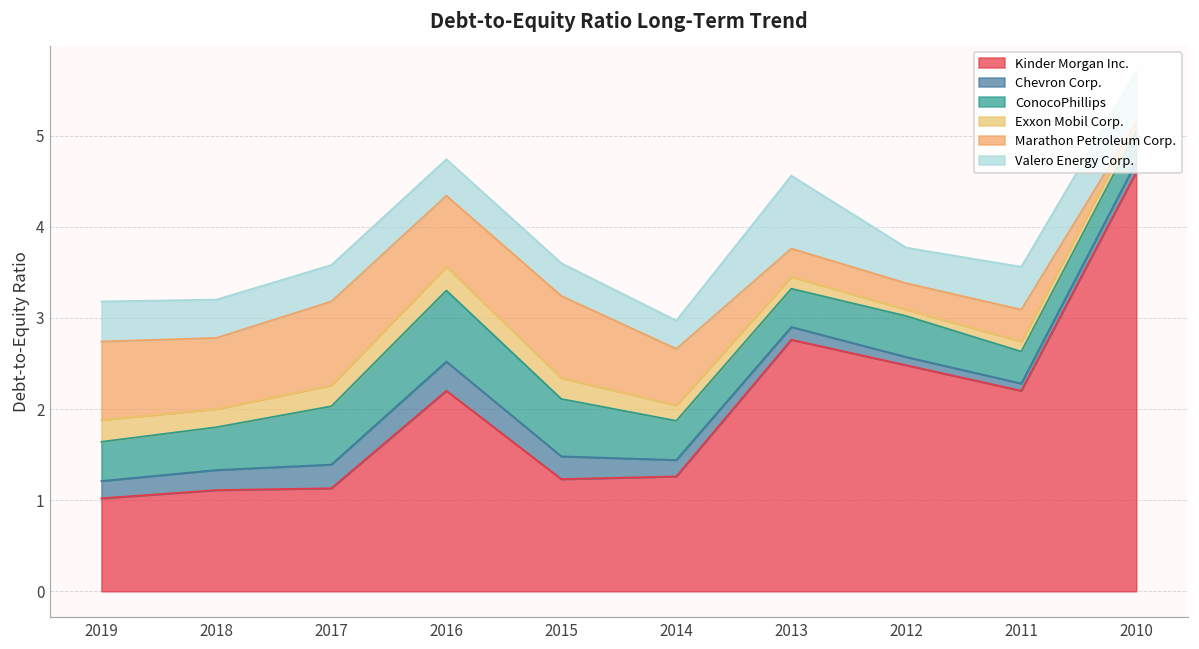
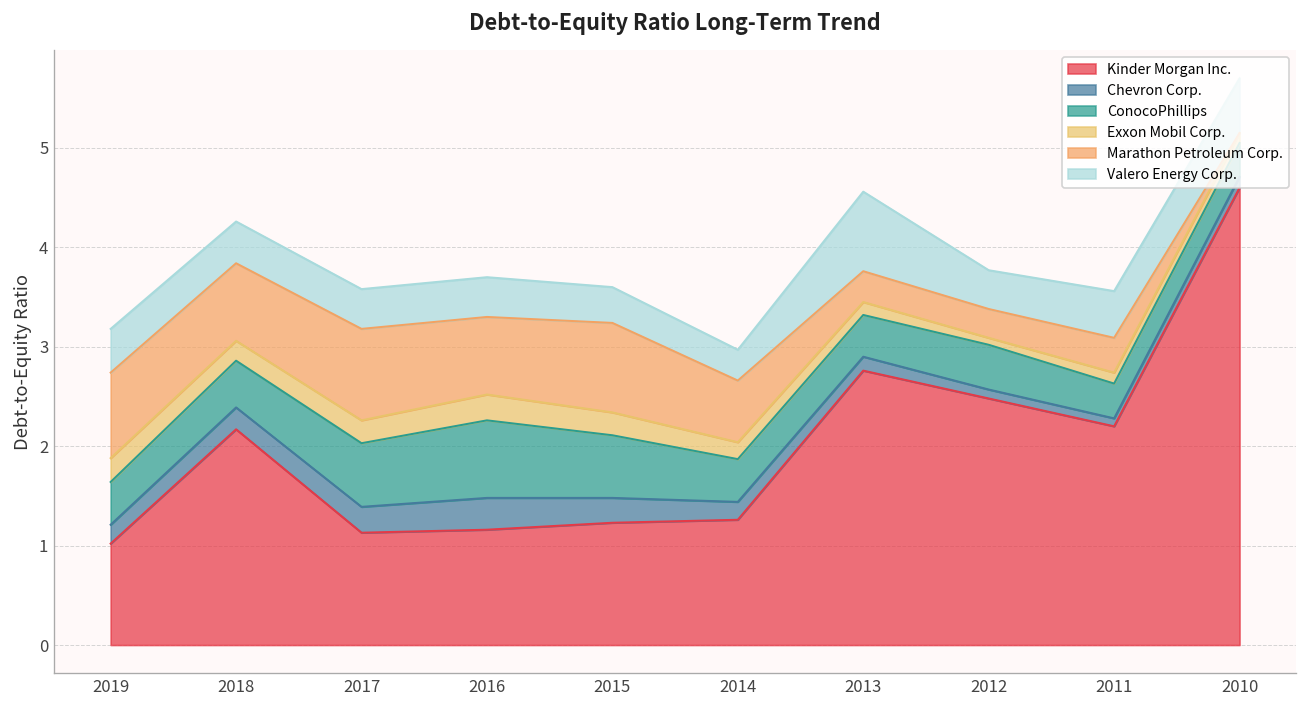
Kinder Morgan Inc., 2018: 1.1 -> 2.2
Kinder Morgan Inc., 2016: 2.2 -> 1.2
